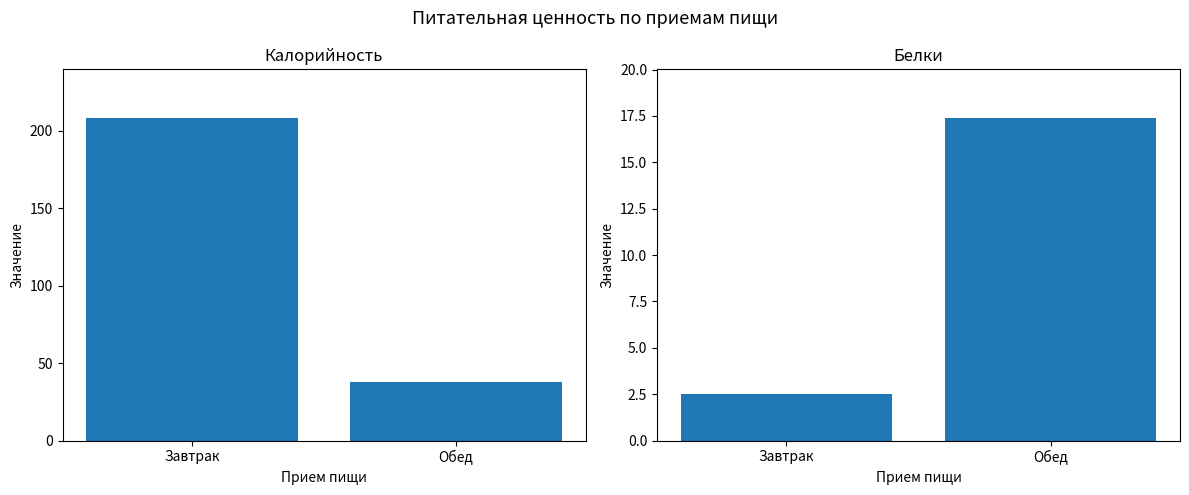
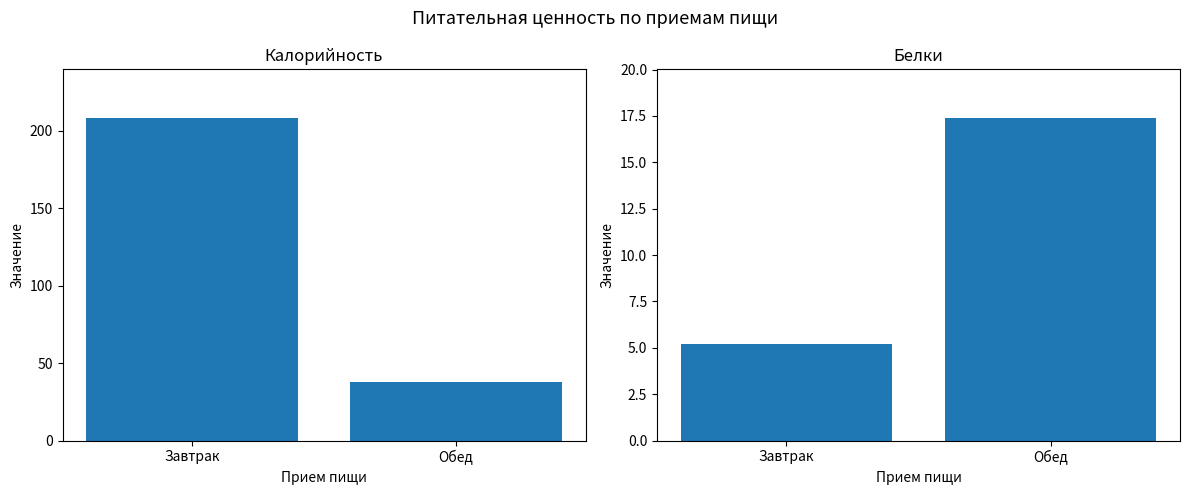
Белки, Завтрак: 2.5 -> 5.2
